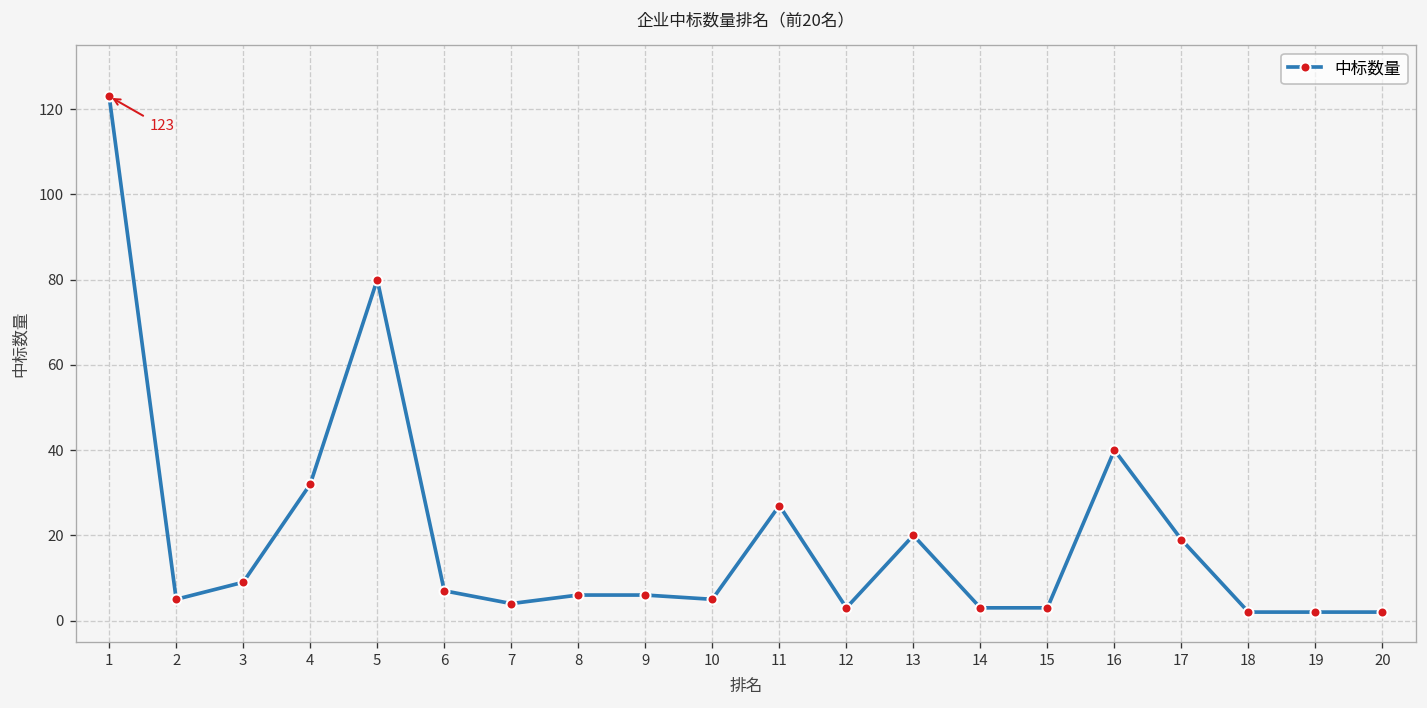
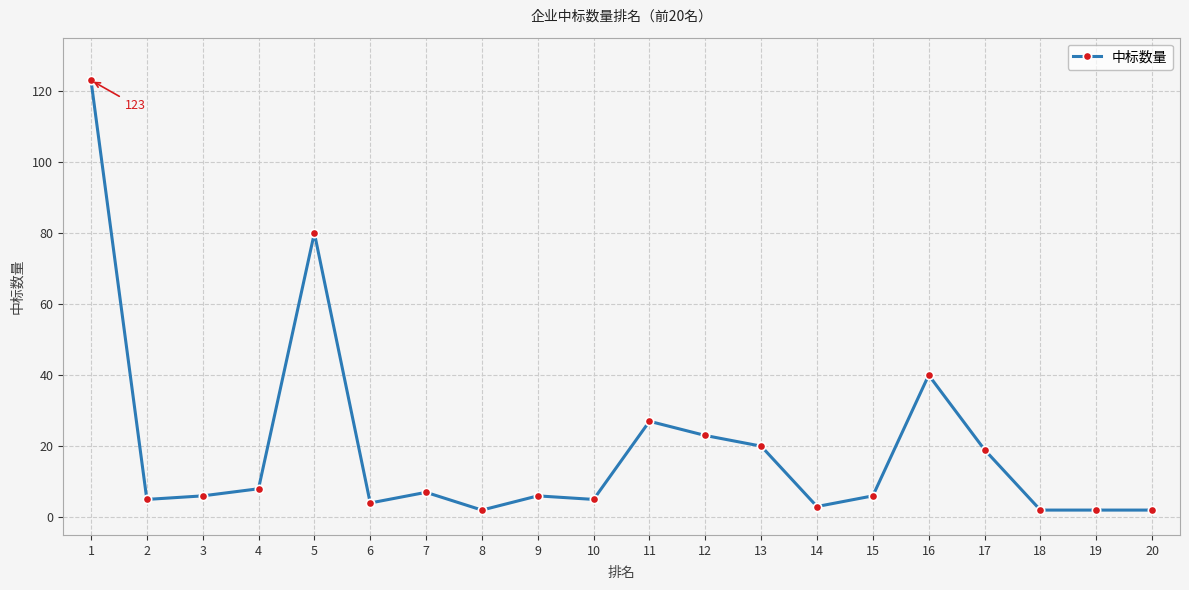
3: 9 -> 6
4: 32 -> 8
6: 7 -> 4
7: 4 -> 7
8: 6 -> 2
12: 3 -> 23
15: 3 -> 6
